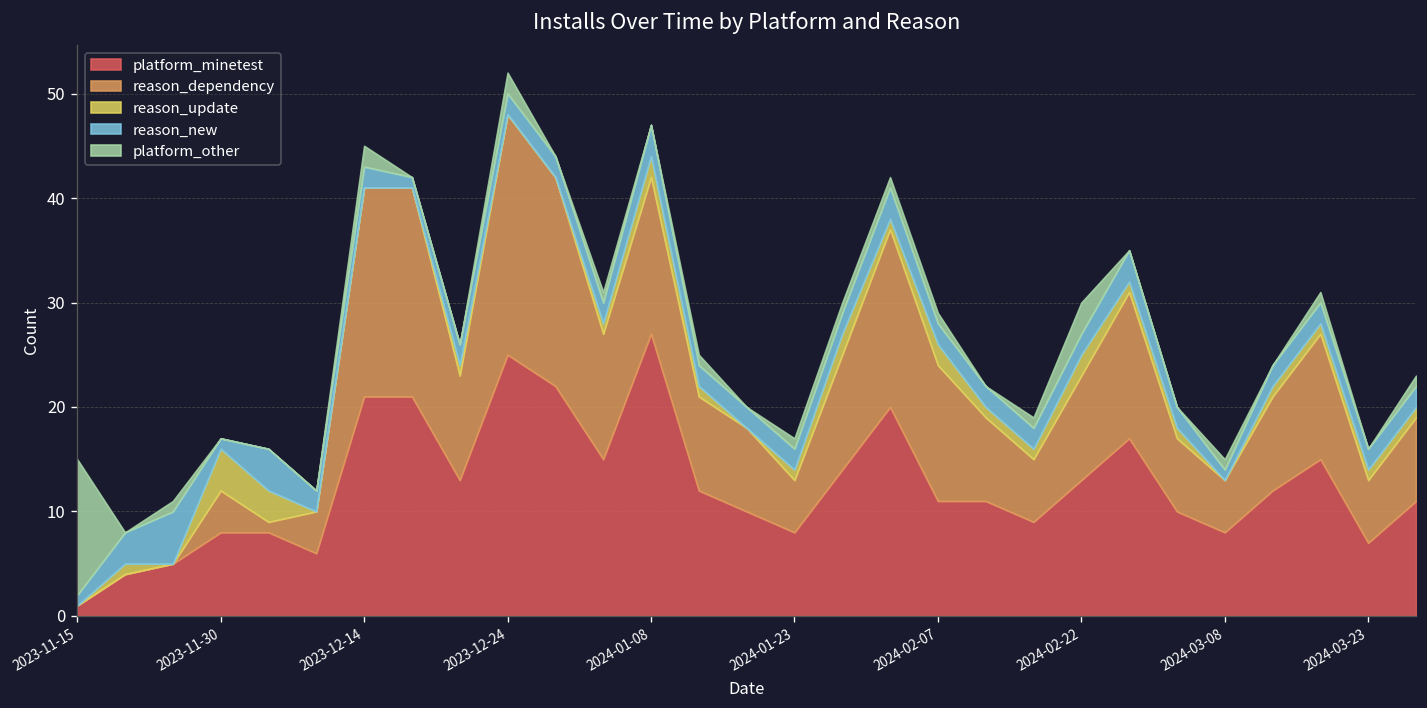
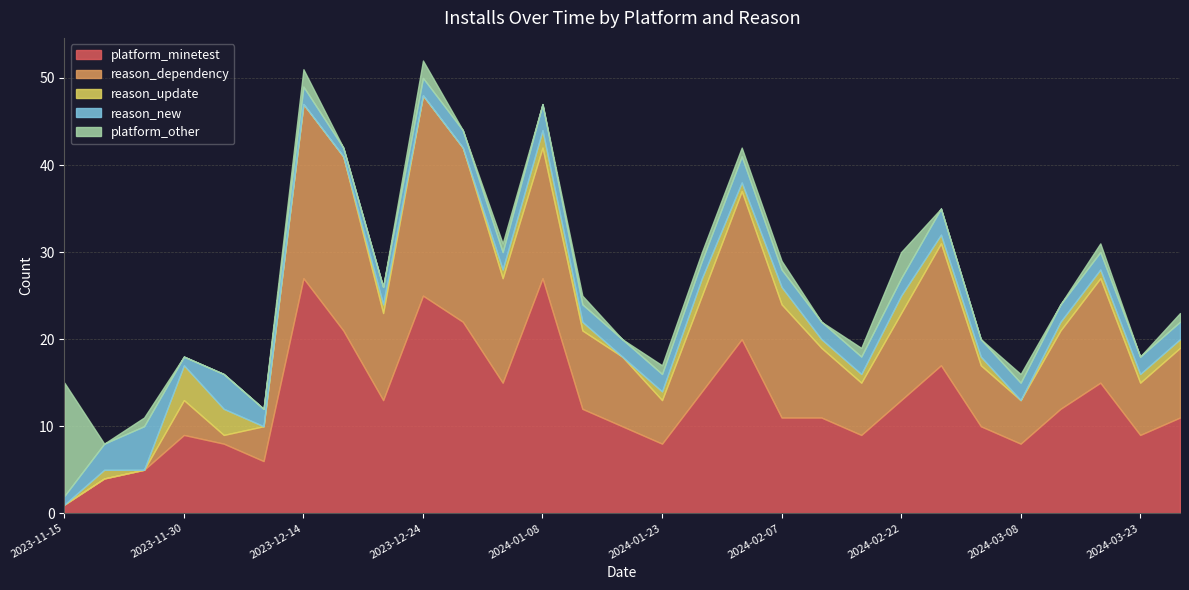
platform_minetest, 2023-11-30: 8 -> 9
platform_minetest, 2023-12-14: 21 -> 27
reason_new, 2024-03-08: 1 -> 2
platform_minetest, 2024-03-23: 7 -> 9
